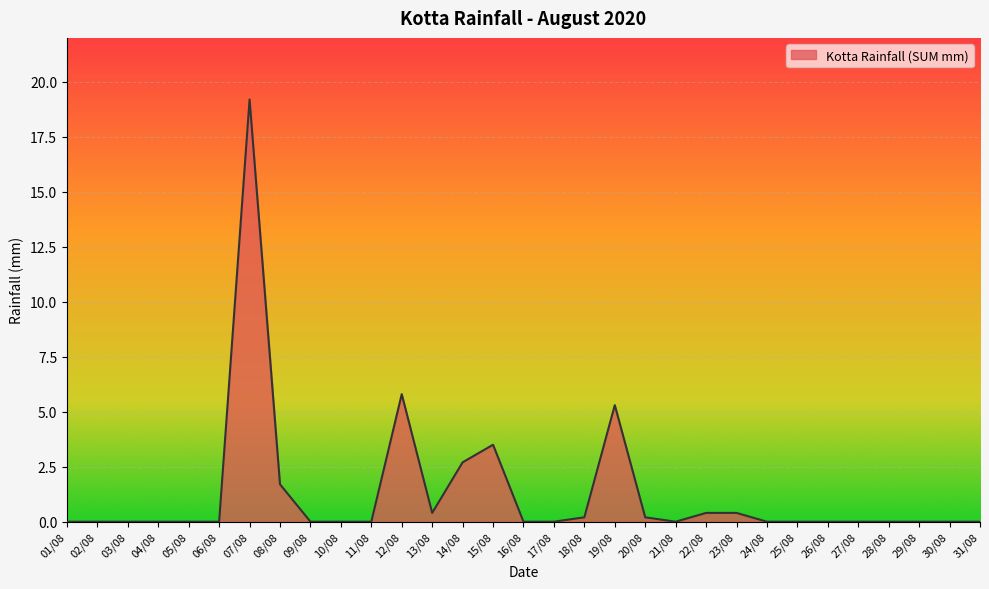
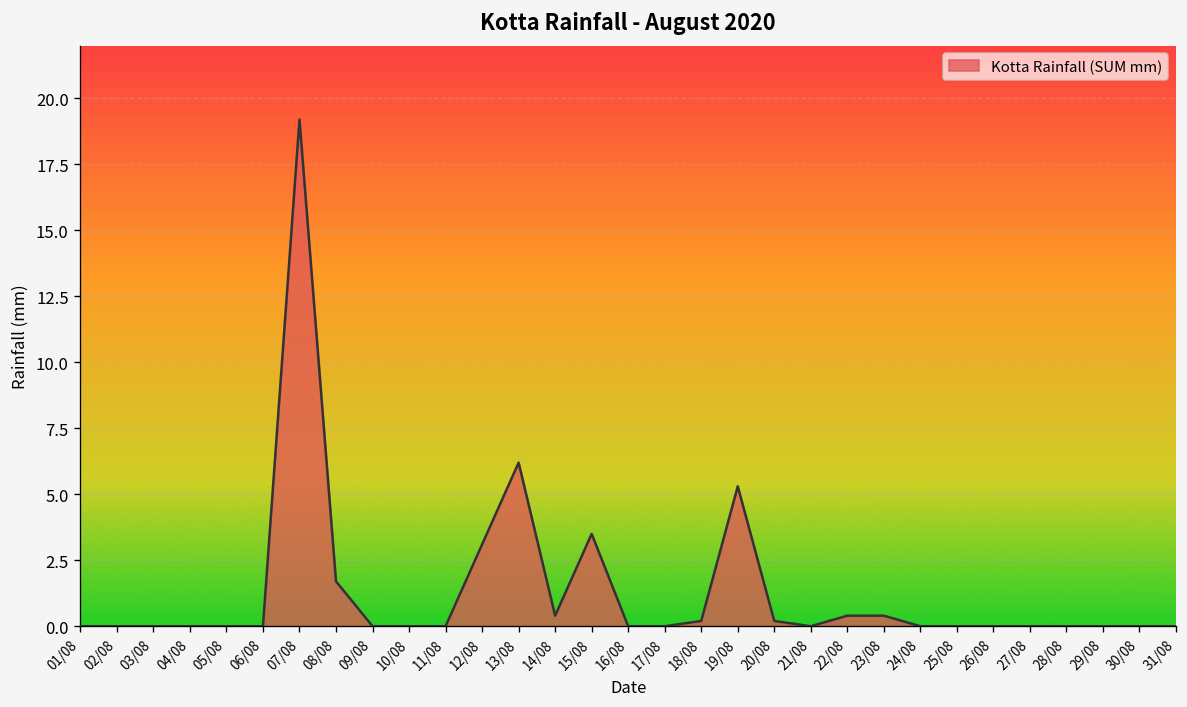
12/08: 5.8 -> 3.1
13/08: 0.4 -> 6.2
14/08: 2.7 -> 0.4
